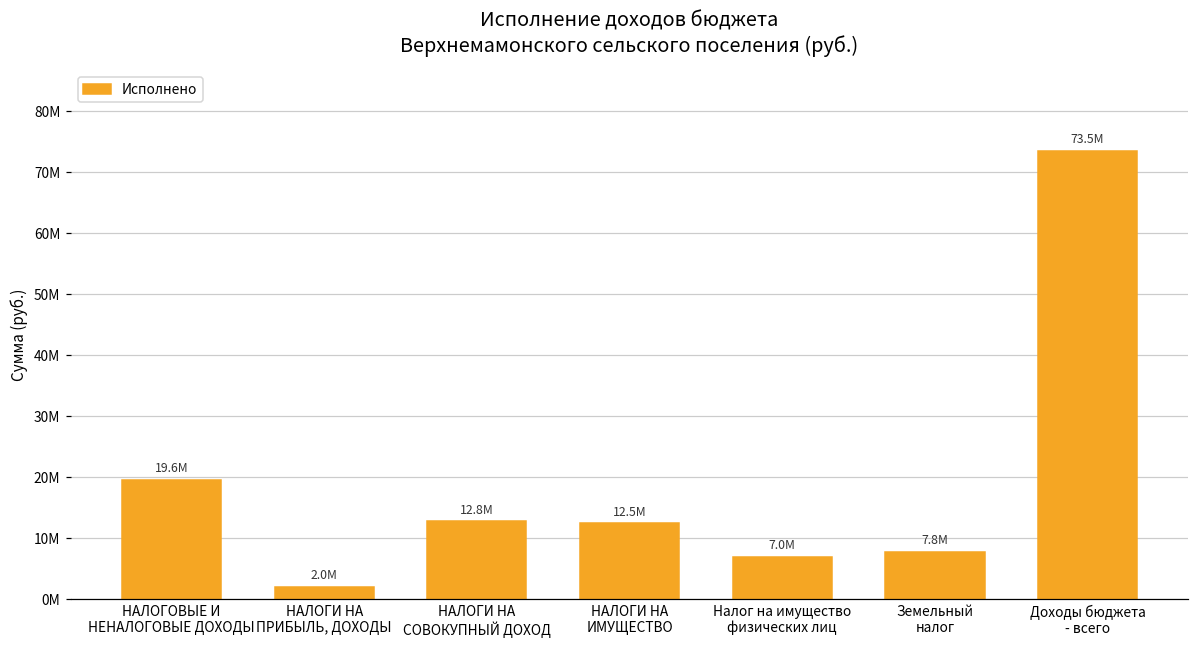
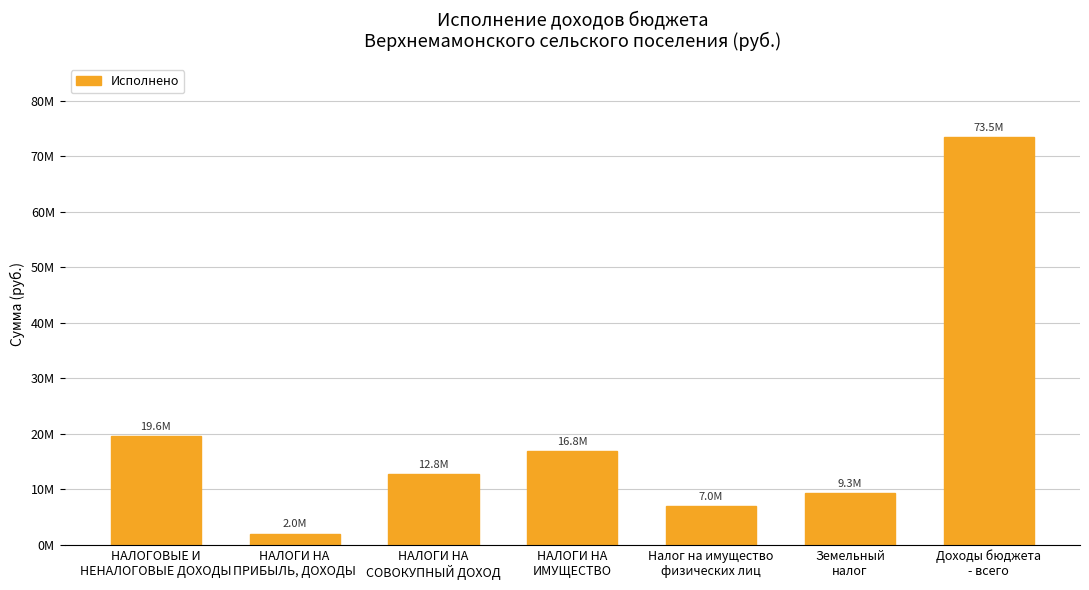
НАЛОГИ НА ИМУЩЕСТВО: 12.5M -> 16.8M
Земельный налог: 7.8M -> 9.3M
